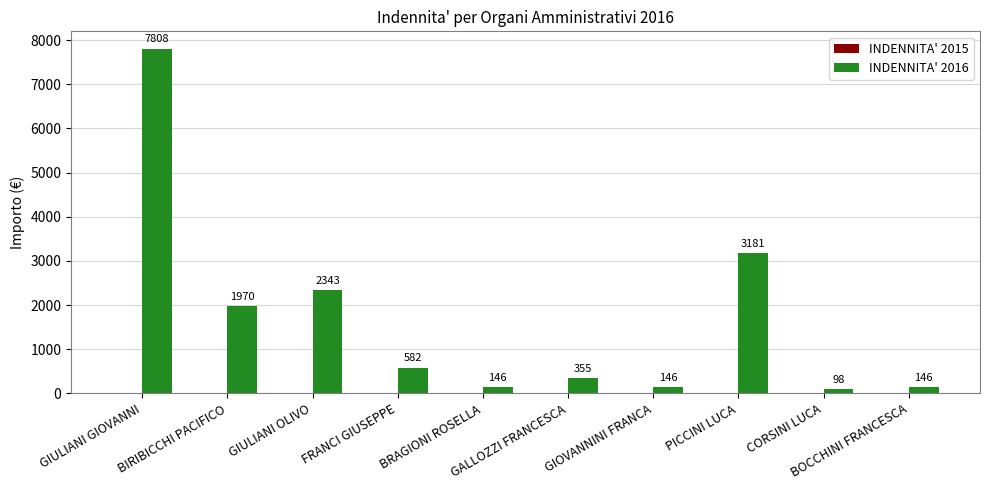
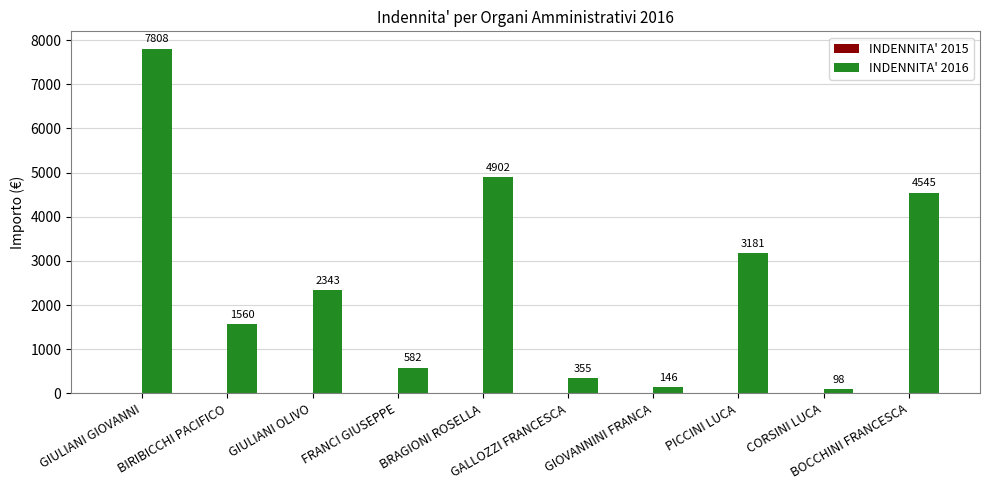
INDENNITA' 2016, BIRIBICCHI PACIFICO: 1970 -> 1560
INDENNITA' 2016, BRAGIONI ROSELLA: 146 -> 4902
INDENNITA' 2016, BOCCHINI FRANCESCA: 146 -> 4545
